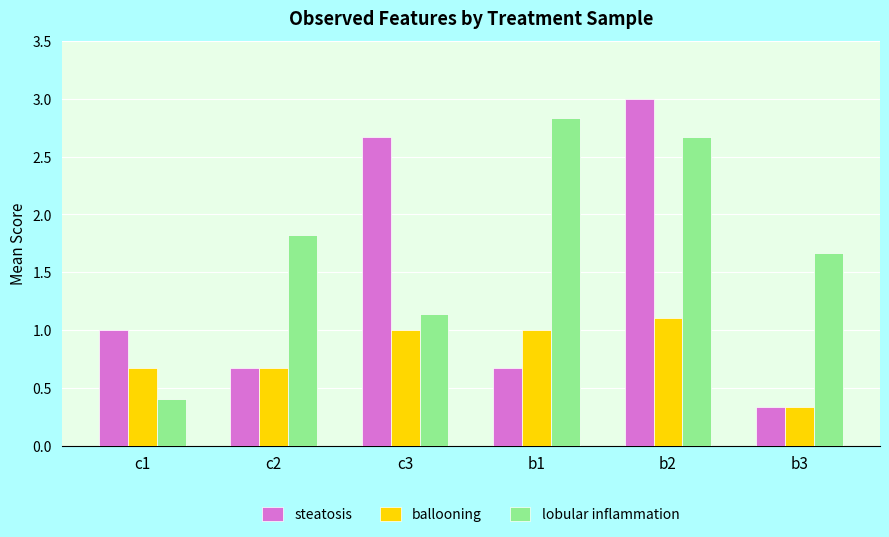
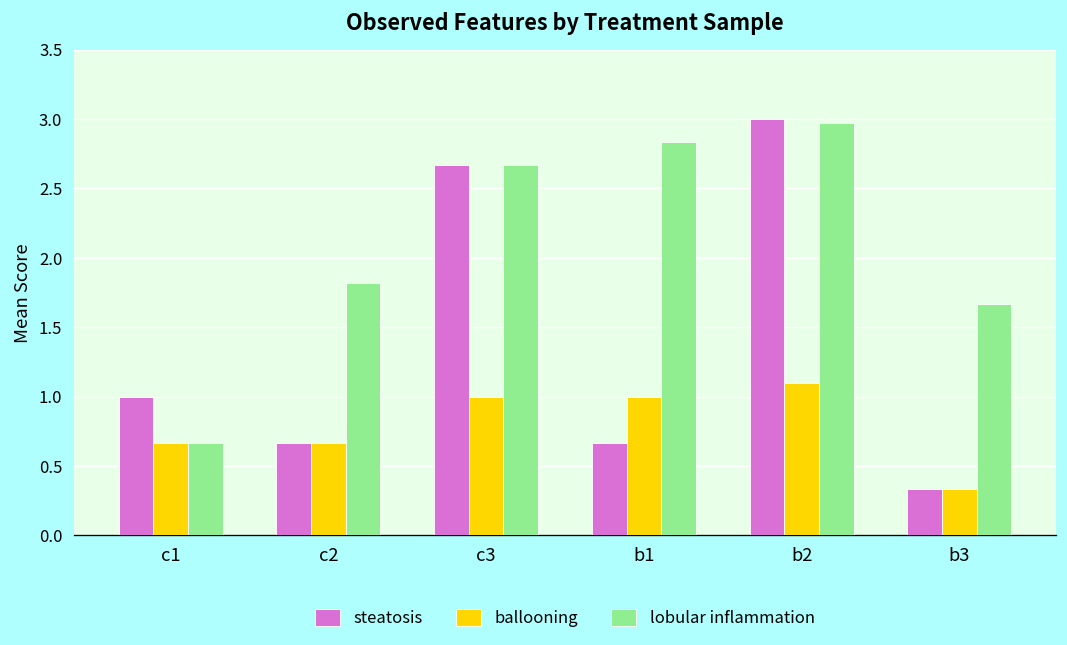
lobular inflammation, c1: 0.41 -> 0.67
lobular inflammation, c3: 1.14 -> 2.67
lobular inflammation, b2: 2.67 -> 2.97
